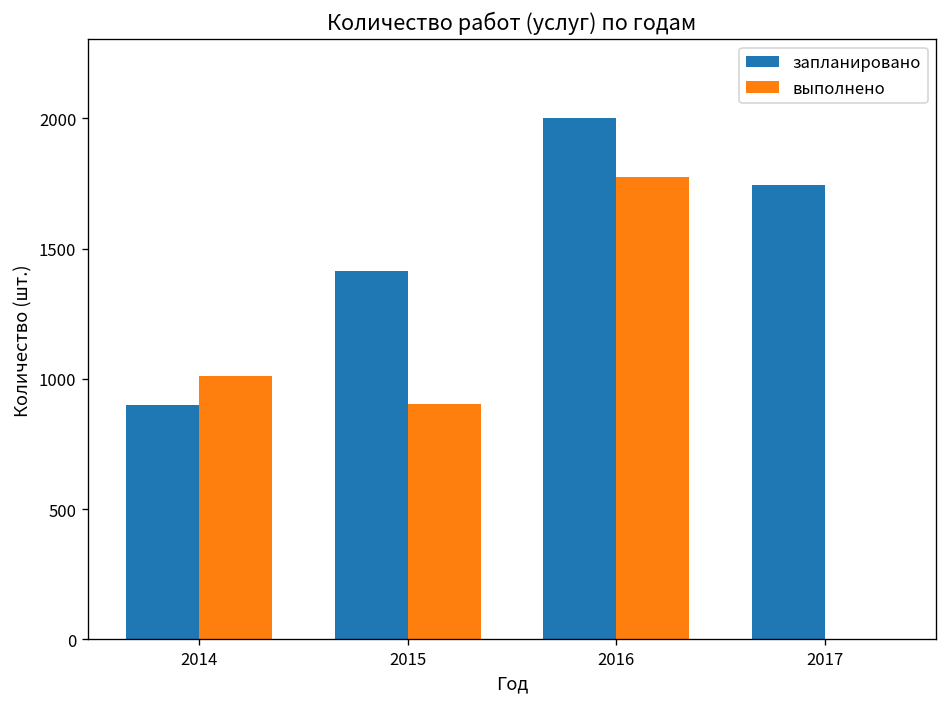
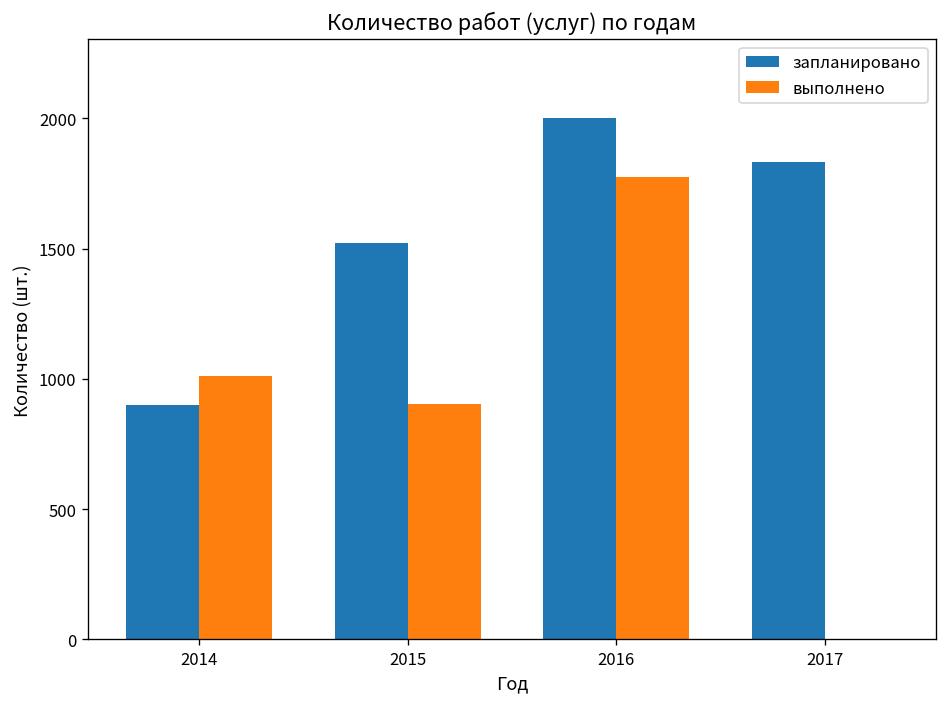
запланировано, 2015: 1420 -> 1520
запланировано, 2017: 1750 -> 1830
